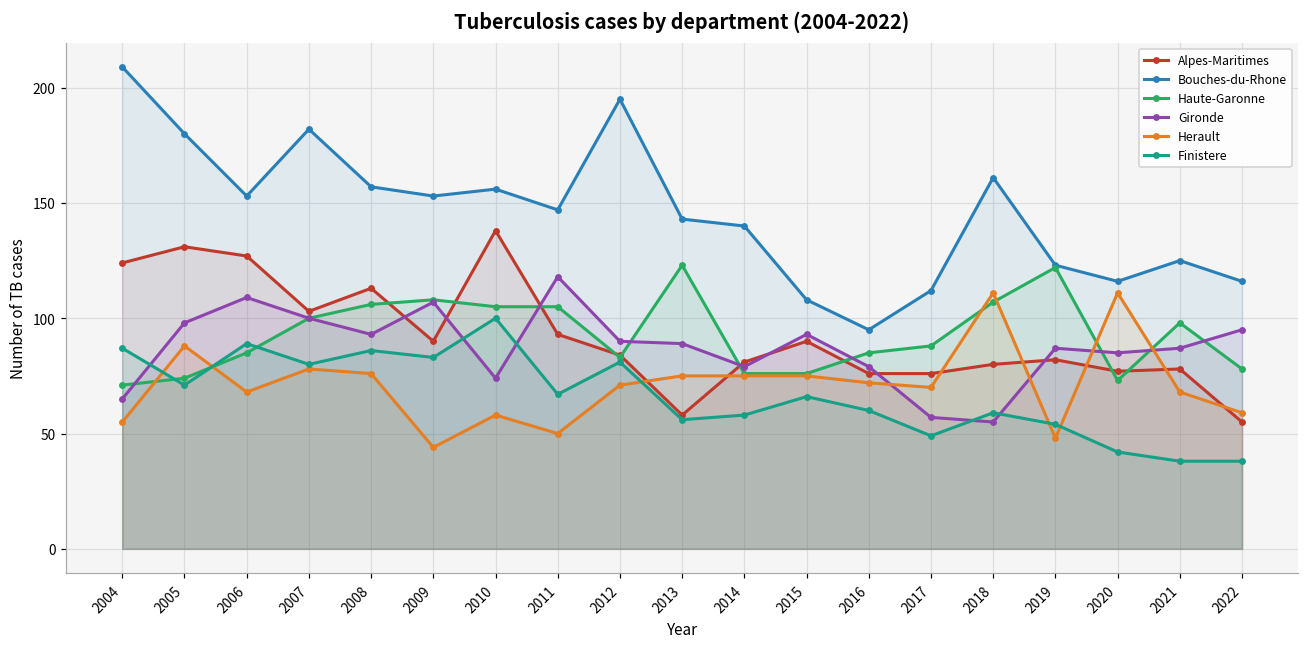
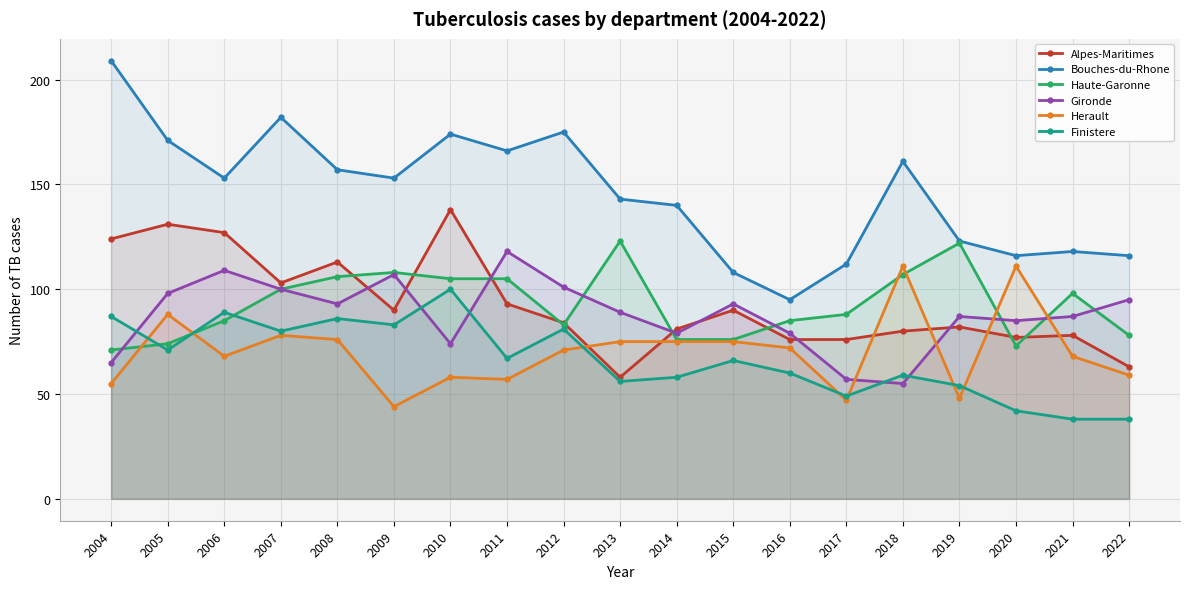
Bouches-du-Rhone, 2005: 180 -> 171
Bouches-du-Rhone, 2010: 156 -> 174
Bouches-du-Rhone, 2011: 147 -> 166
Herault, 2011: 50 -> 57
Bouches-du-Rhone, 2012: 195 -> 175
Gironde, 2012: 90 -> 101
Herault, 2017: 70 -> 47
Bouches-du-Rhone, 2021: 125 -> 118
Alpes-Maritimes, 2022: 55 -> 63
